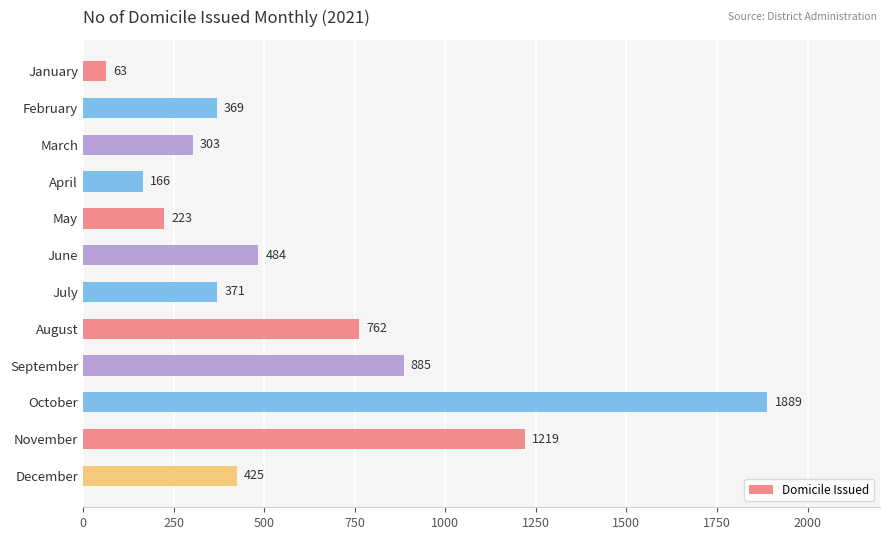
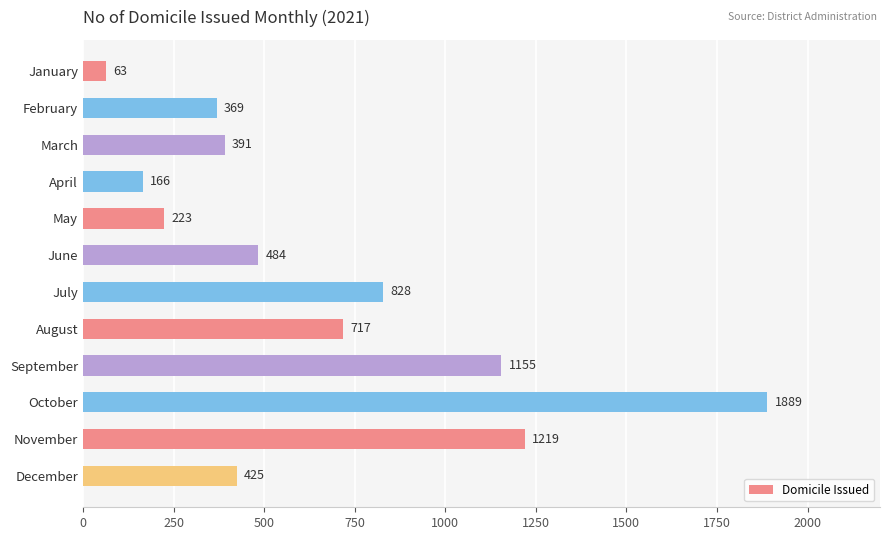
March: 303 -> 391
July: 371 -> 828
August: 762 -> 717
September: 885 -> 1155
